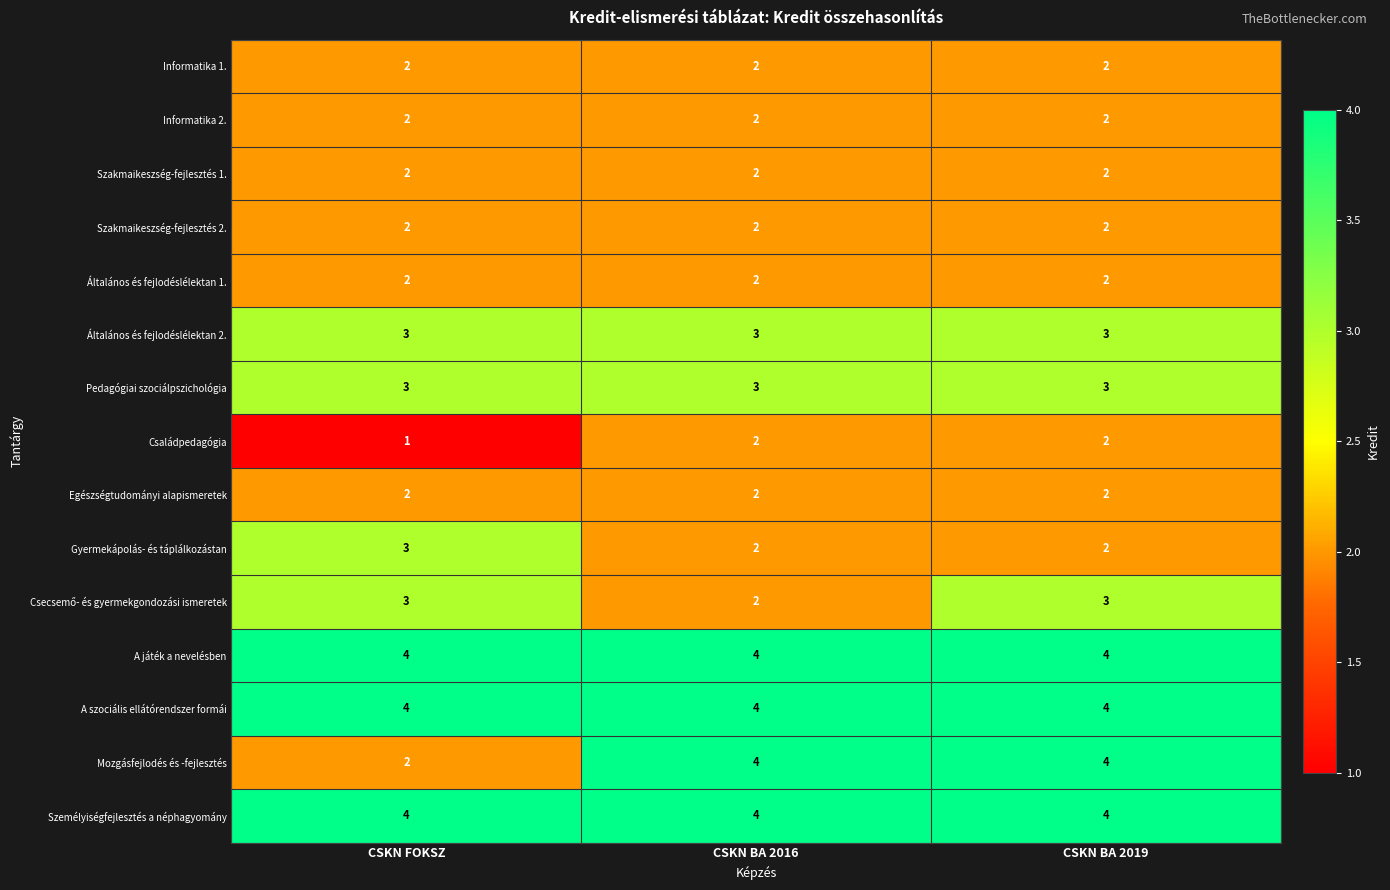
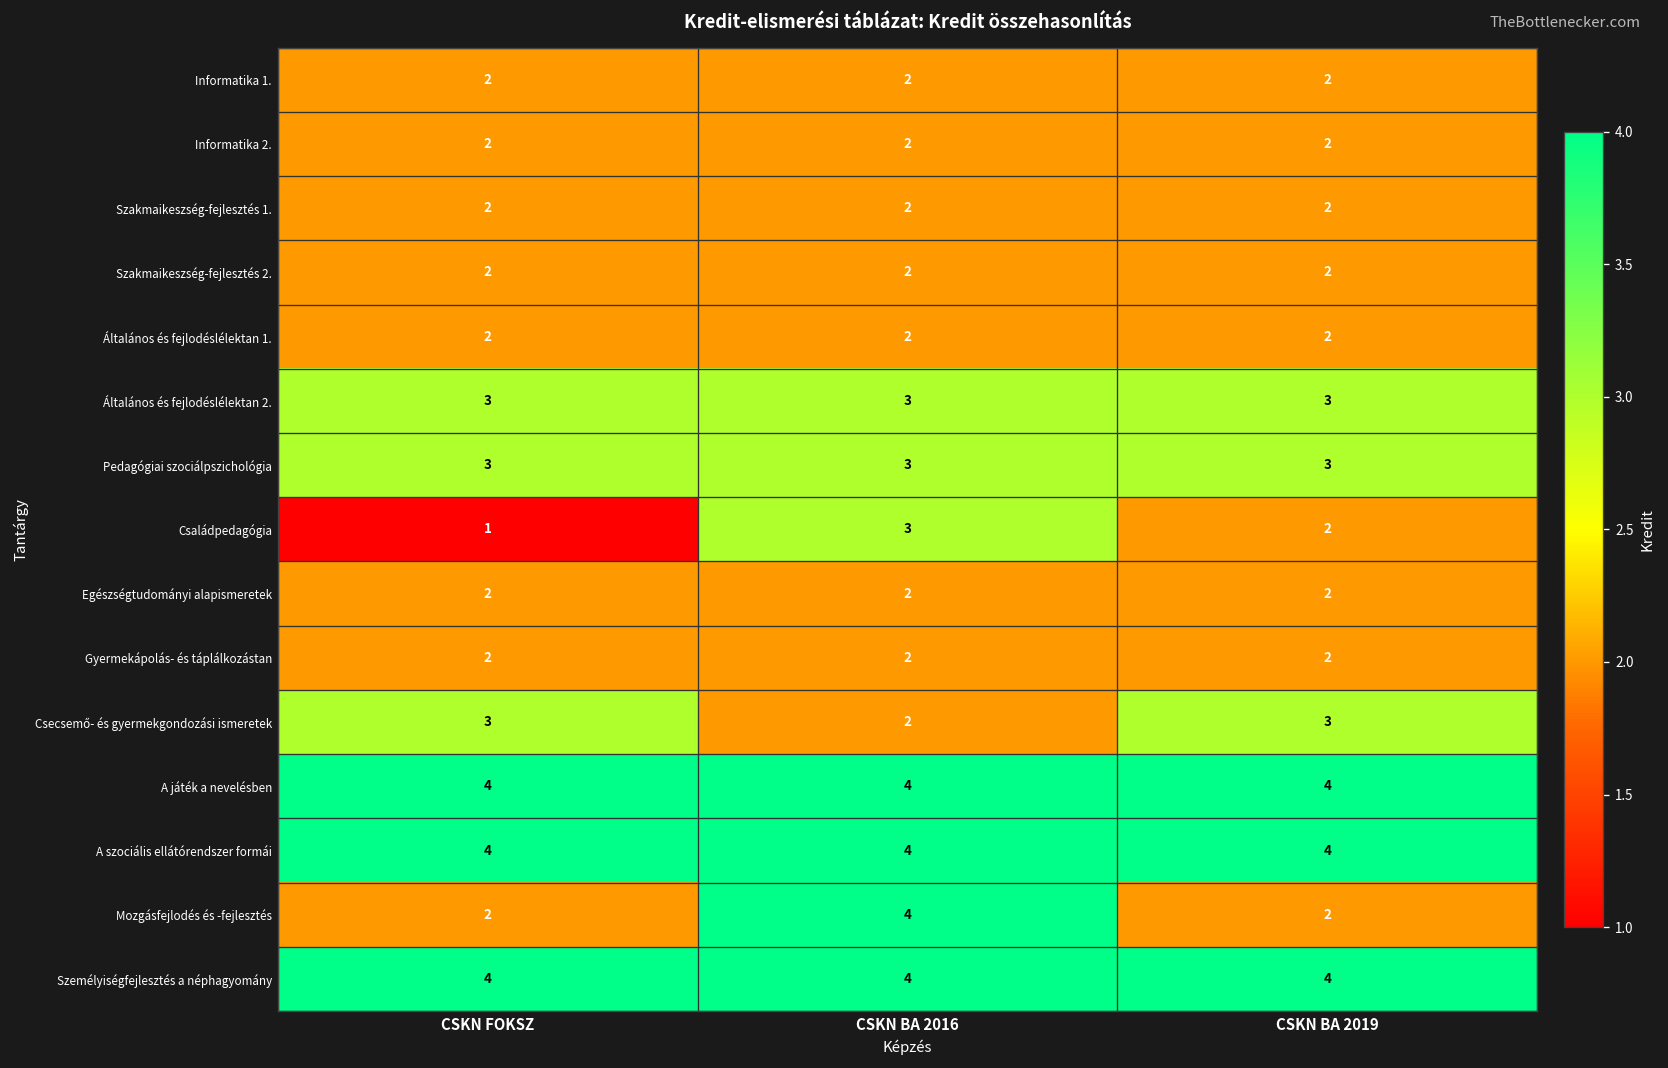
Családpedagógia, CSKN BA 2016: 2 -> 3
Gyermekápolás- és táplálkozástan, CSKN FOKSZ: 3 -> 2
Mozgásfejlodés és -fejlesztés, CSKN BA 2019: 4 -> 2
